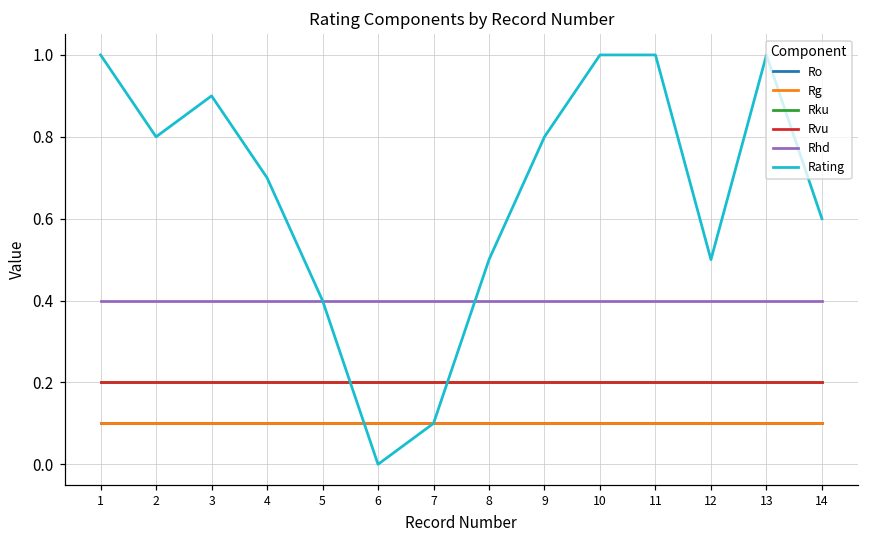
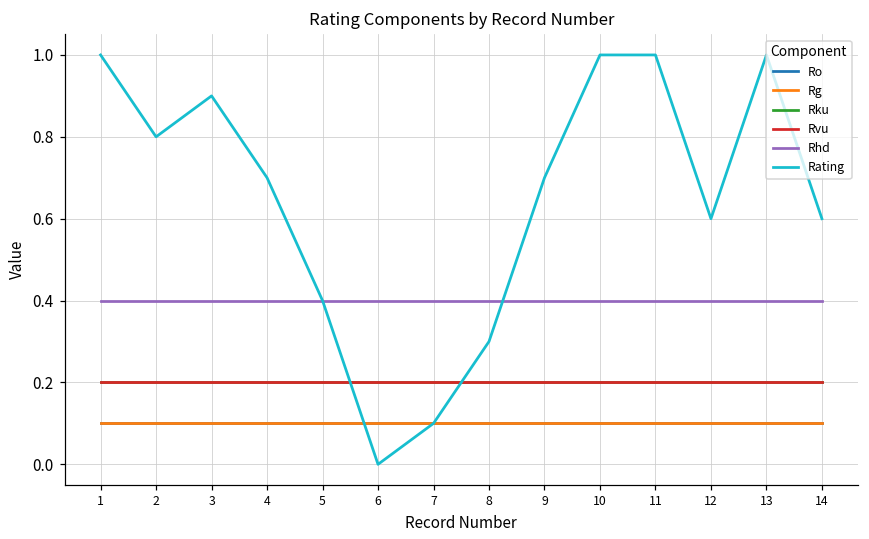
Rating, 8: 0.5 -> 0.3
Rating, 9: 0.8 -> 0.7
Rating, 12: 0.5 -> 0.6
